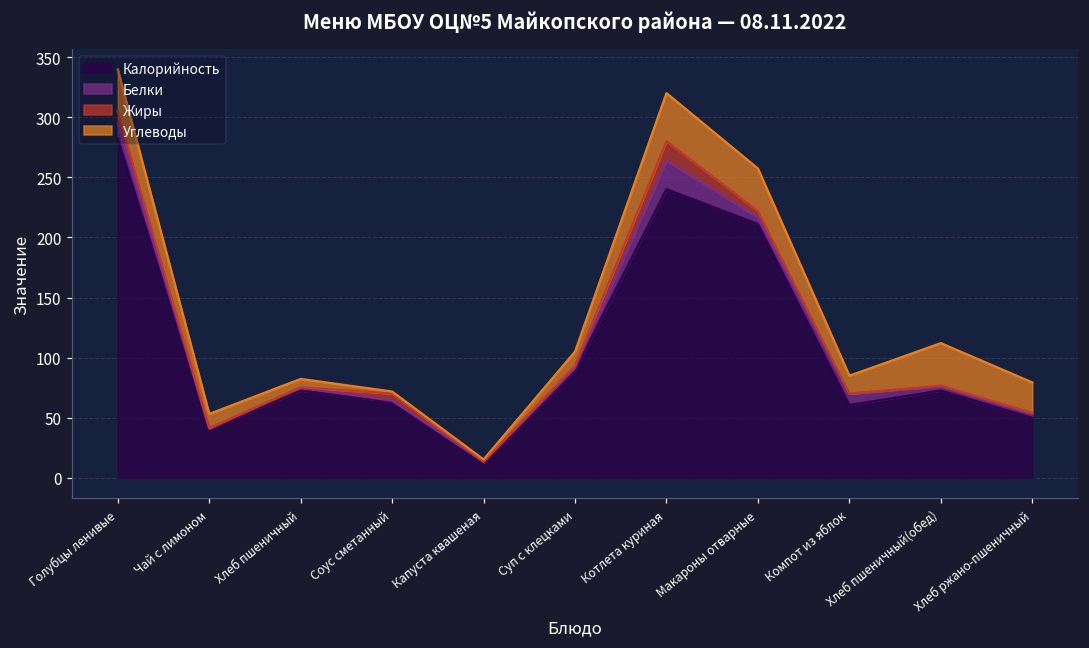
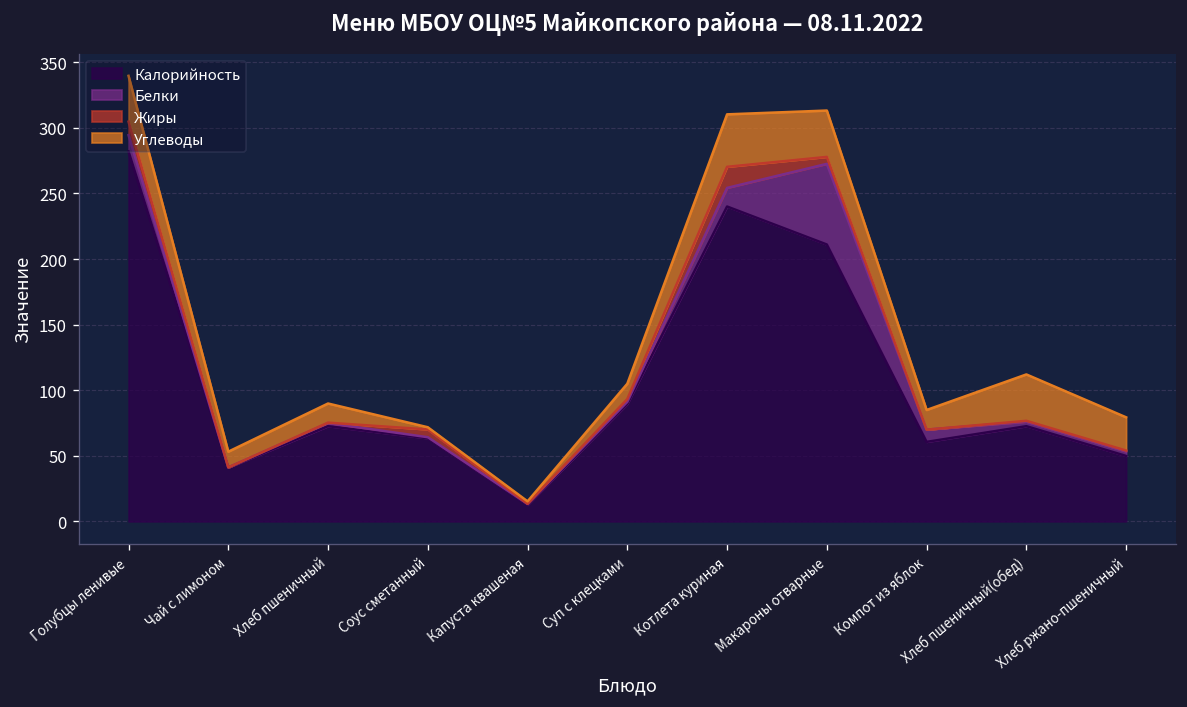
Углеводы, Хлеб пшеничный: 7 -> 15
Белки, Котлета куриная: 24 -> 14
Белки, Макароны отварные: 6 -> 61
